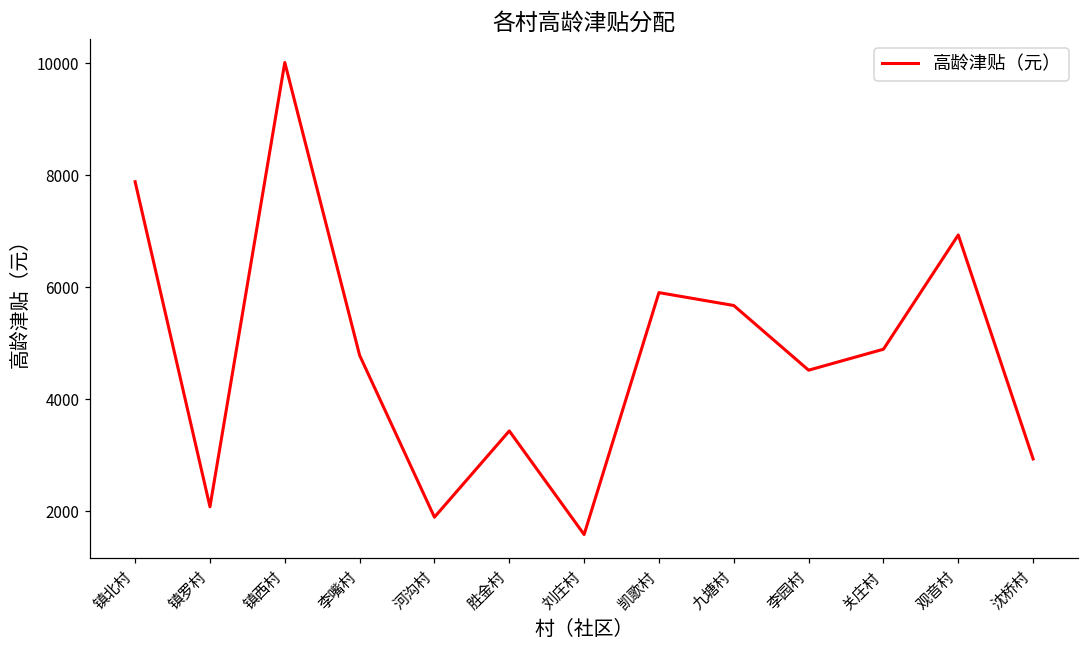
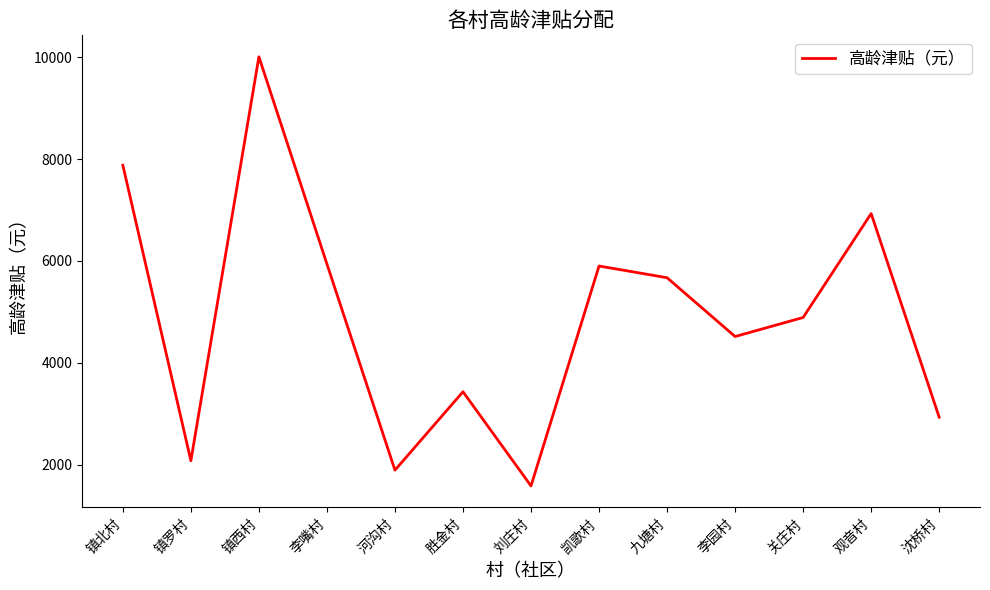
李嘴村: 4800 -> 5900
